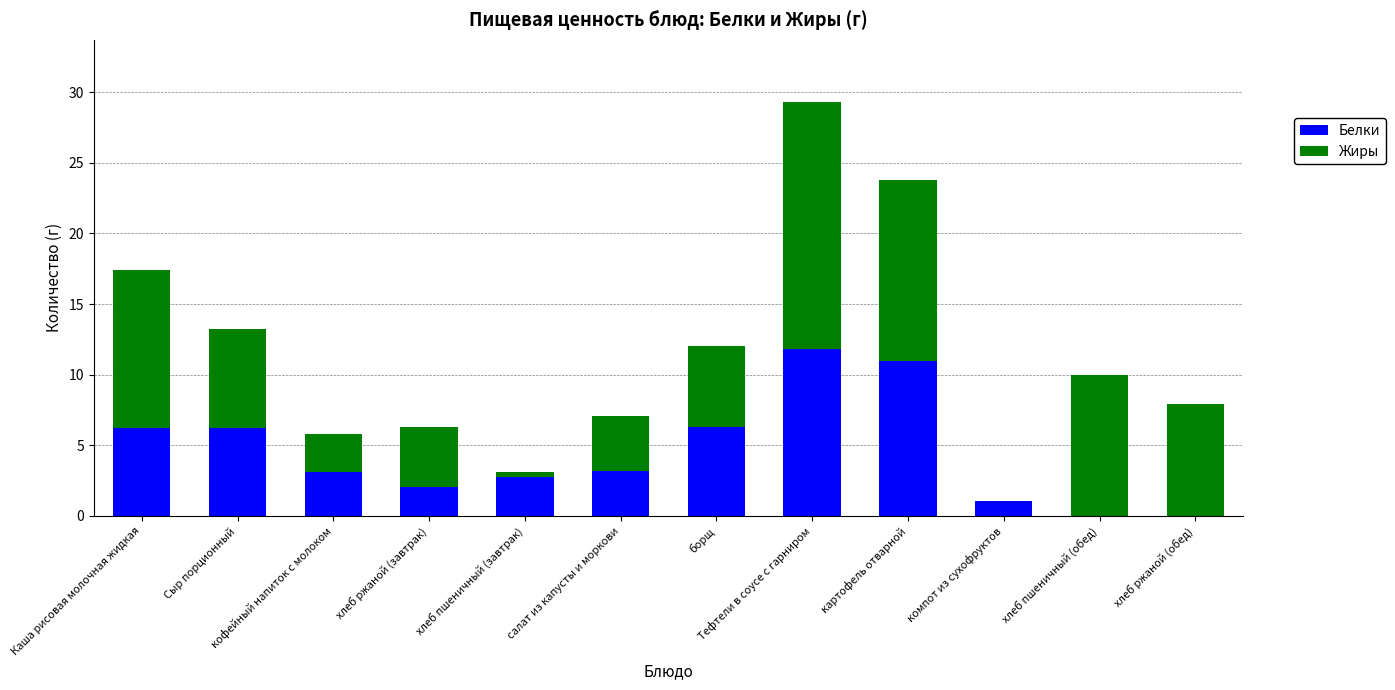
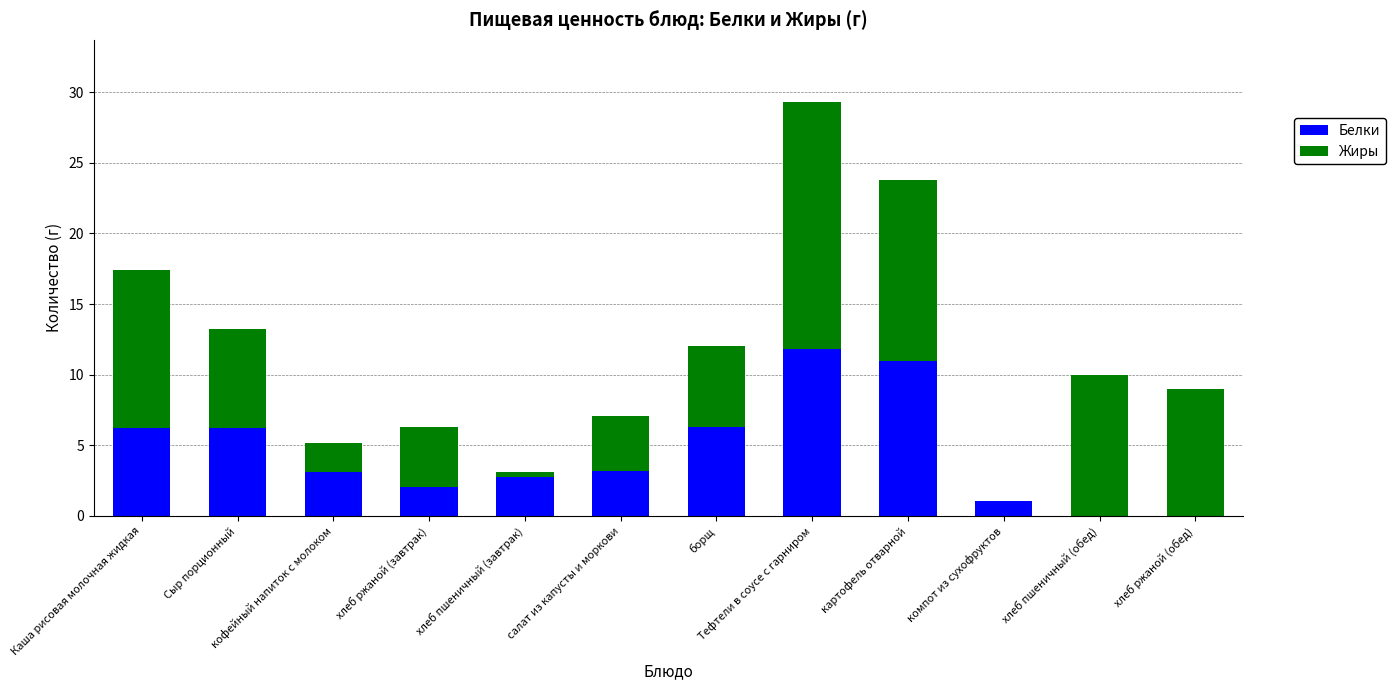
Жиры, кофейный напиток с молоком: 2.7 -> 2.0
Жиры, хлеб ржаной (обед): 7.9 -> 9.0
